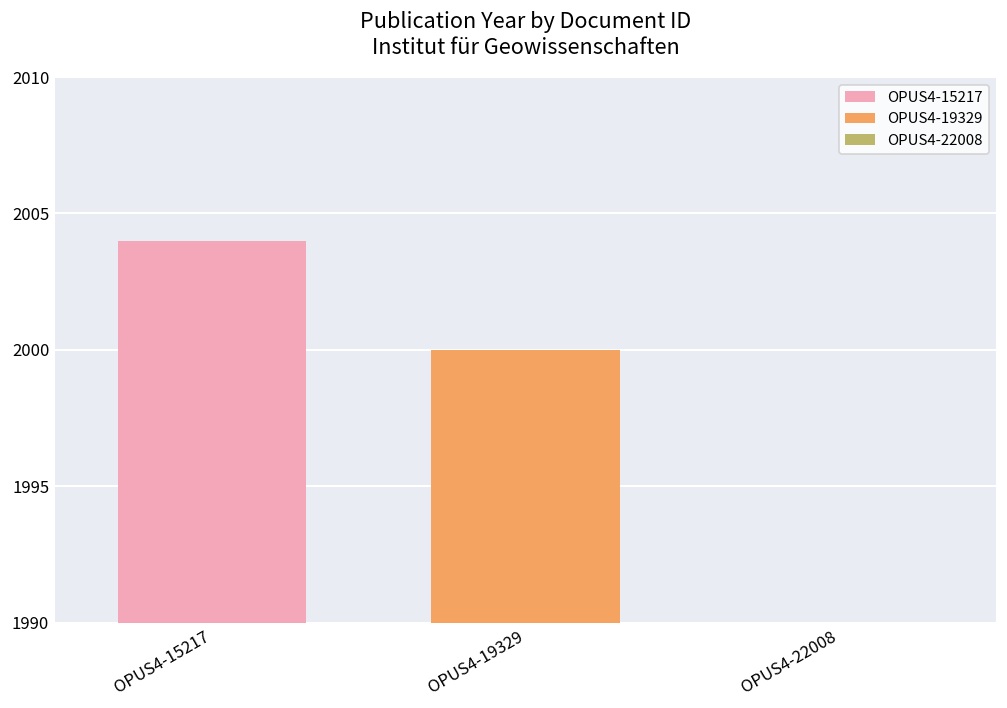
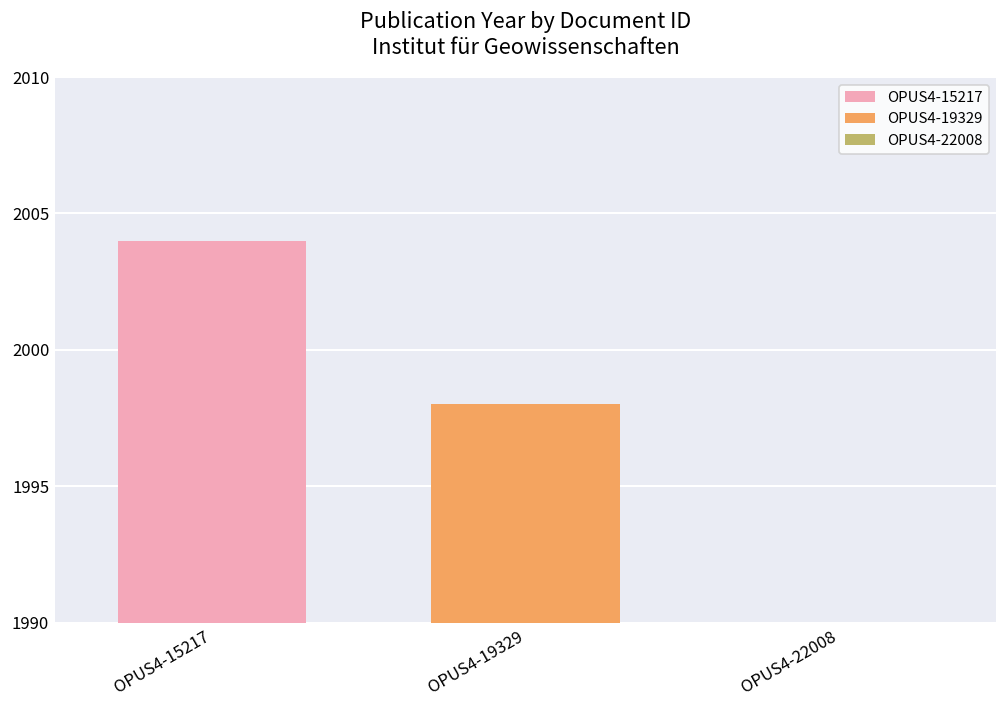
OPUS4-19329: 2000 -> 1998
